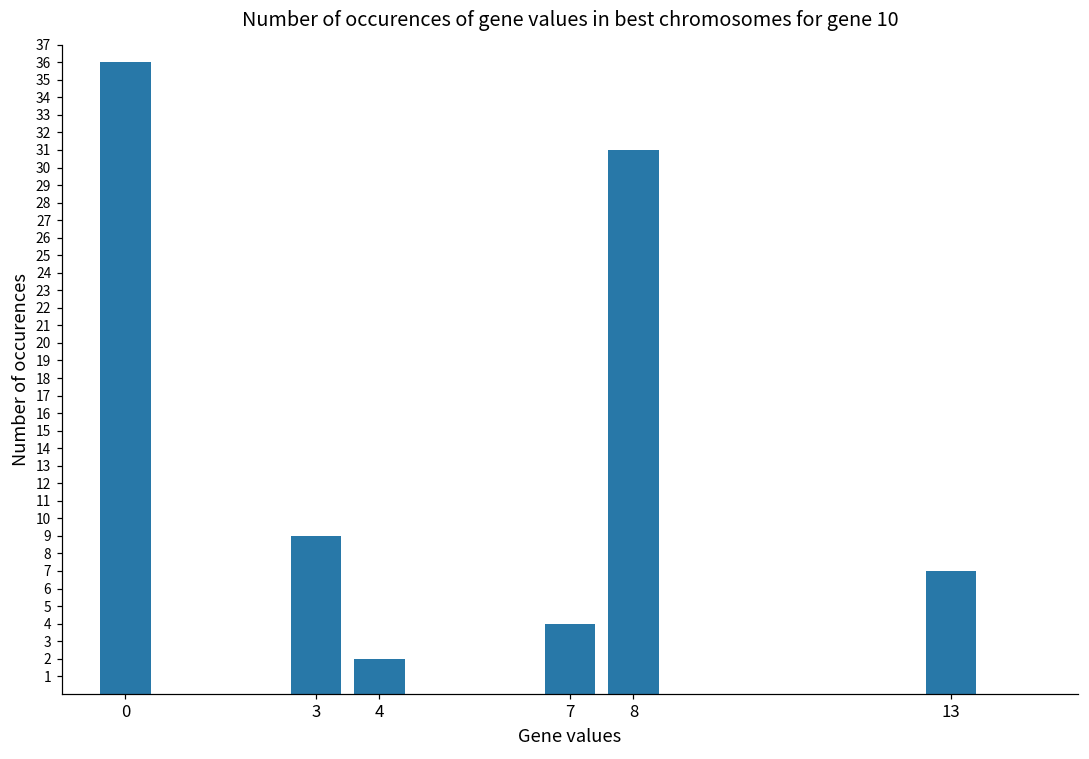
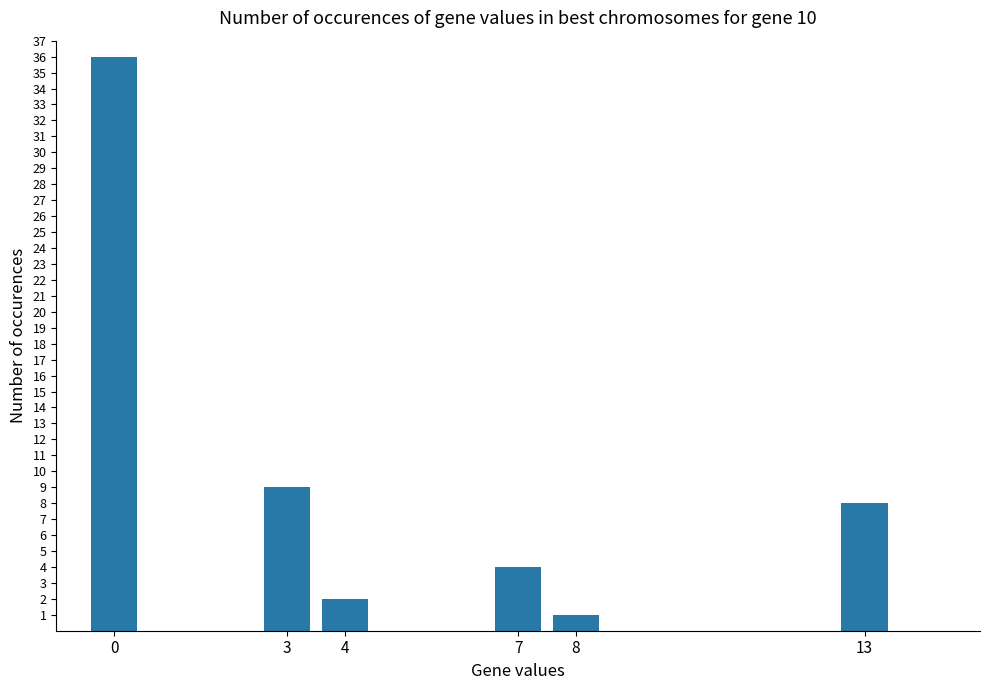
8: 31 -> 1
13: 7 -> 8
